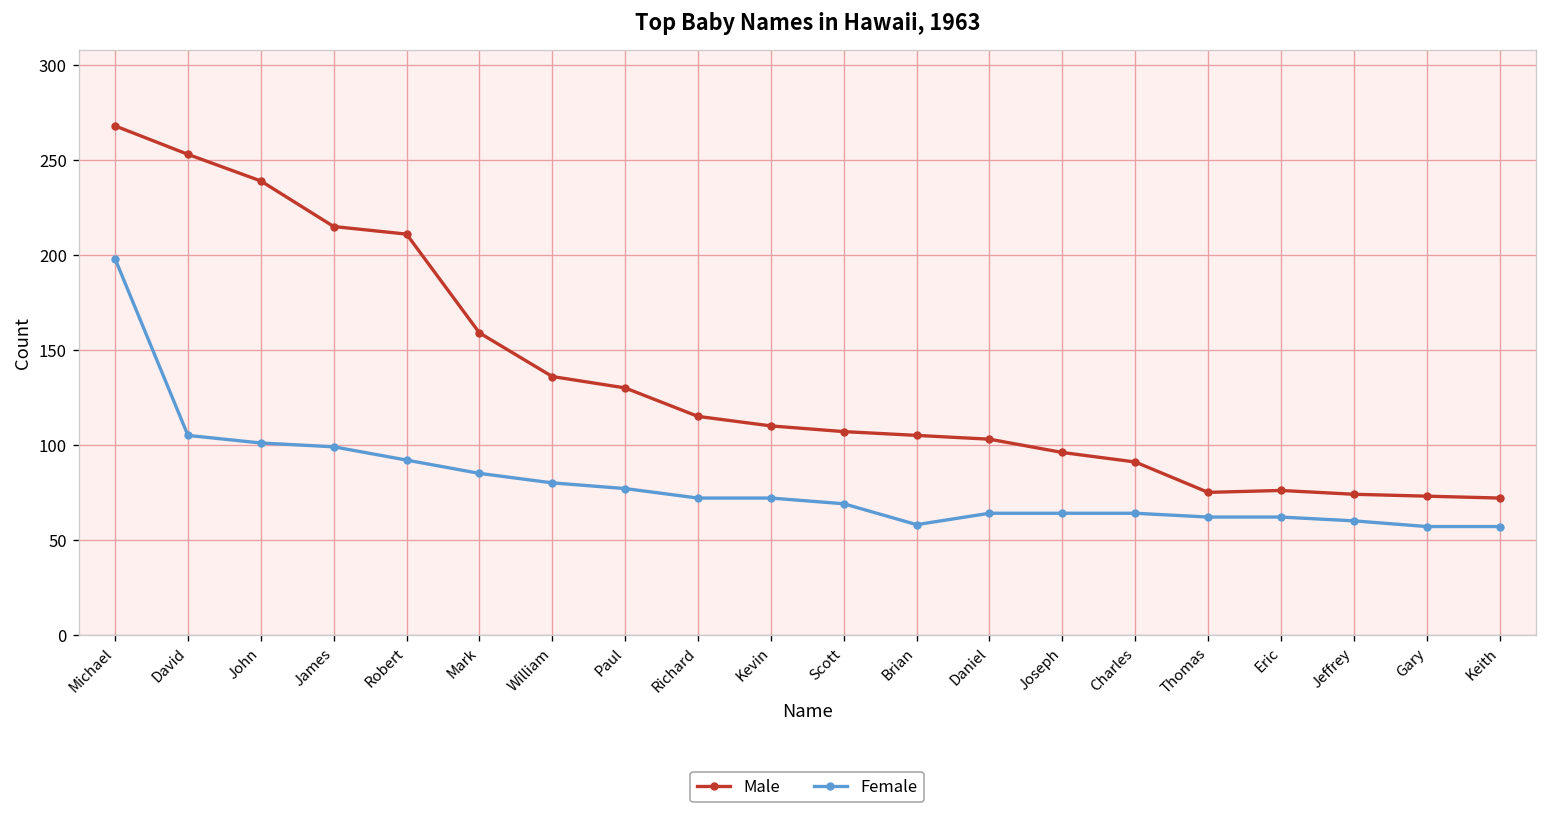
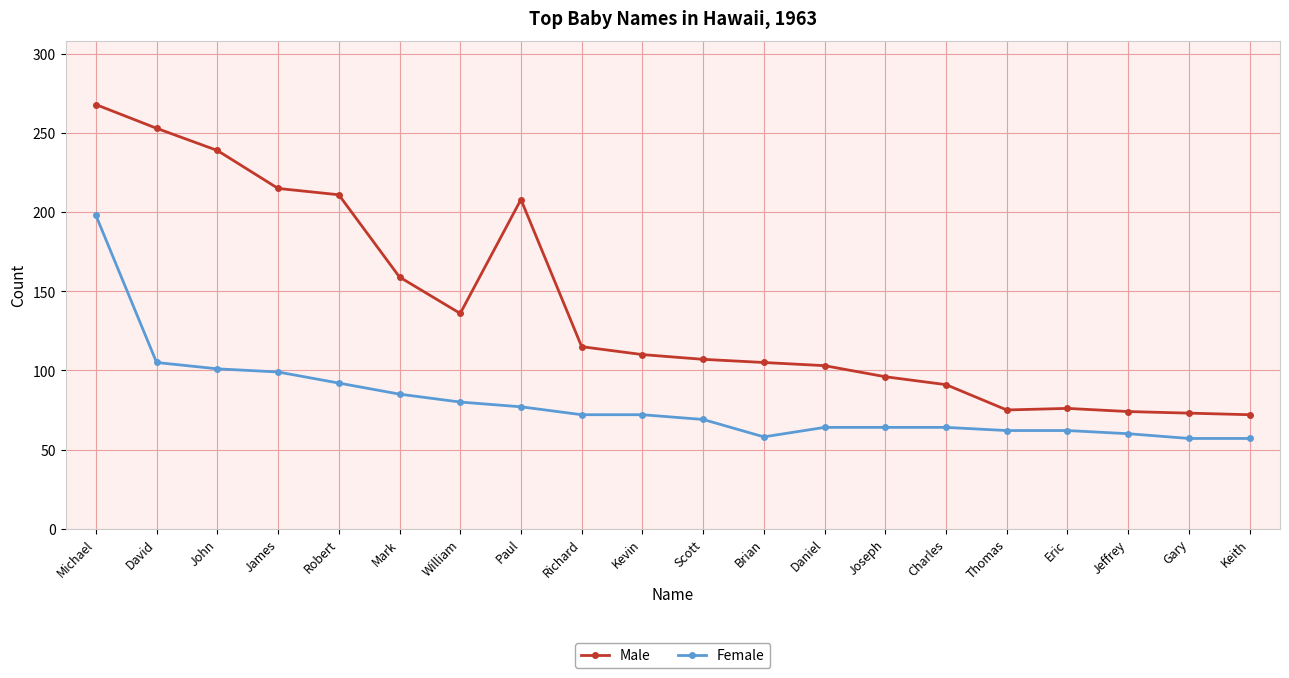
Male, Paul: 130 -> 208
